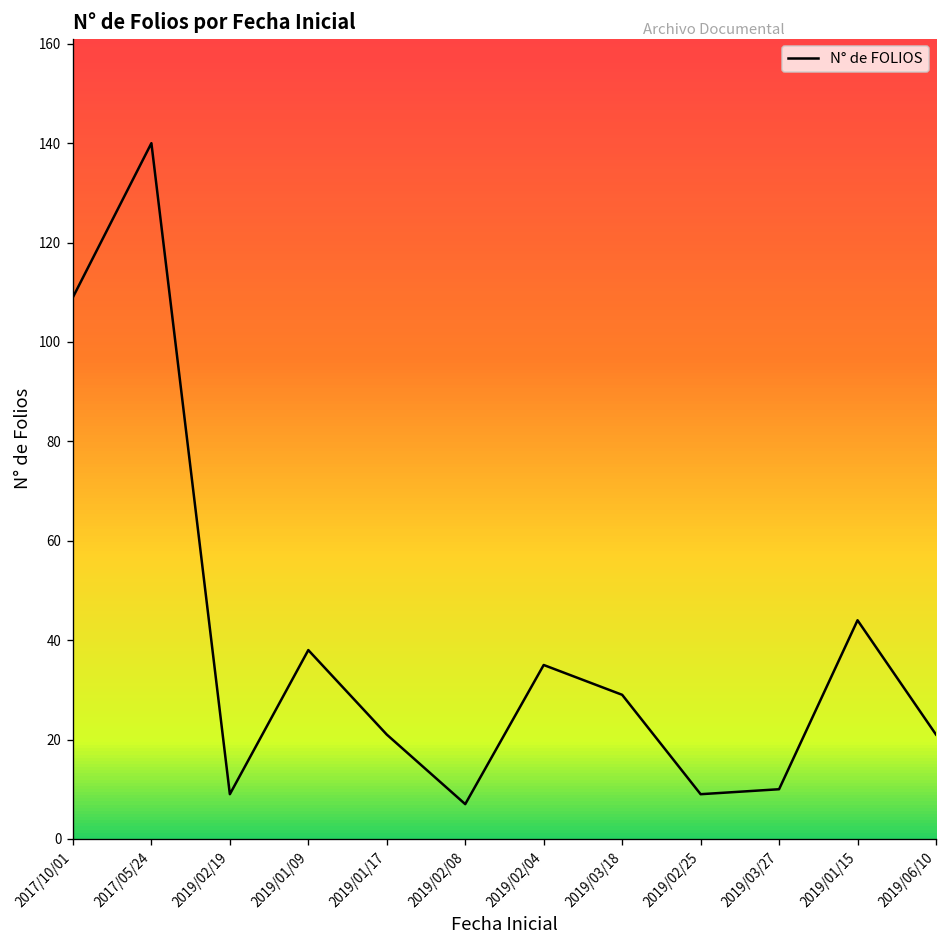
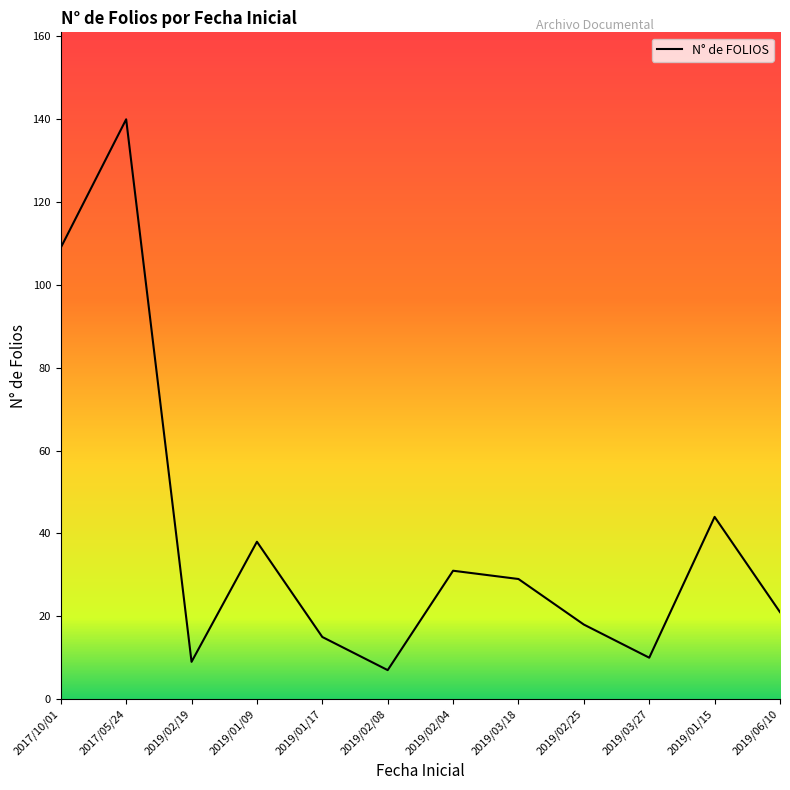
2019/01/17: 21 -> 15
2019/02/04: 35 -> 31
2019/02/25: 9 -> 18
